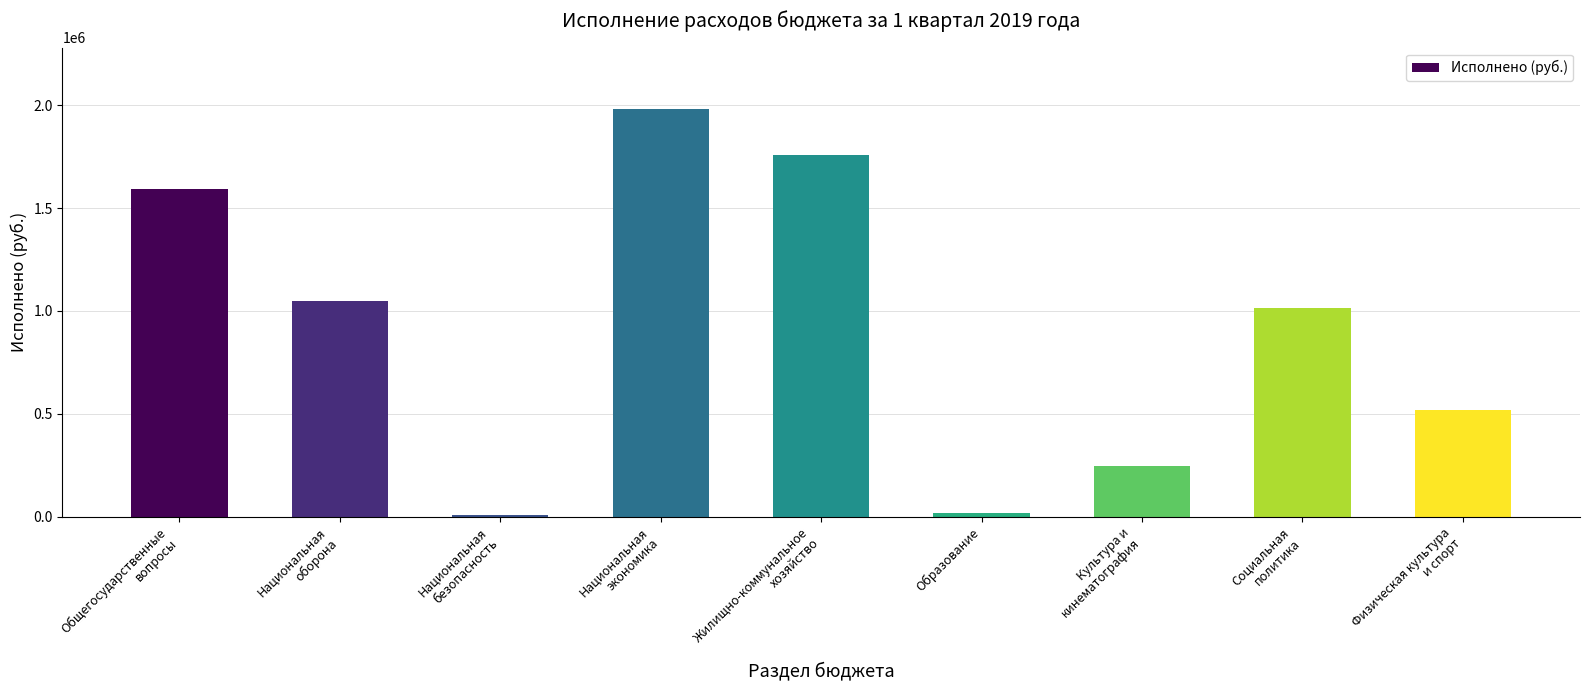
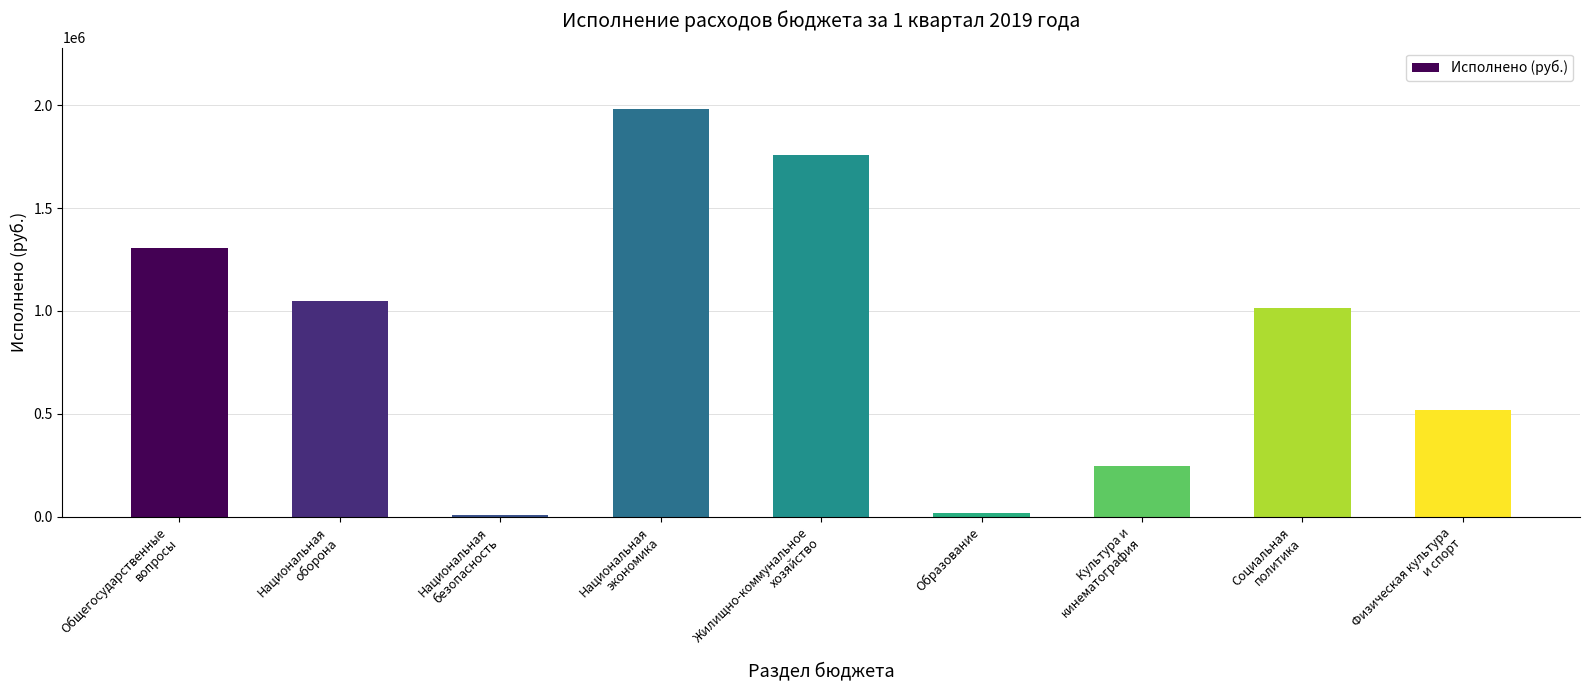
Общегосударственные вопросы: 1590000 -> 1300000
